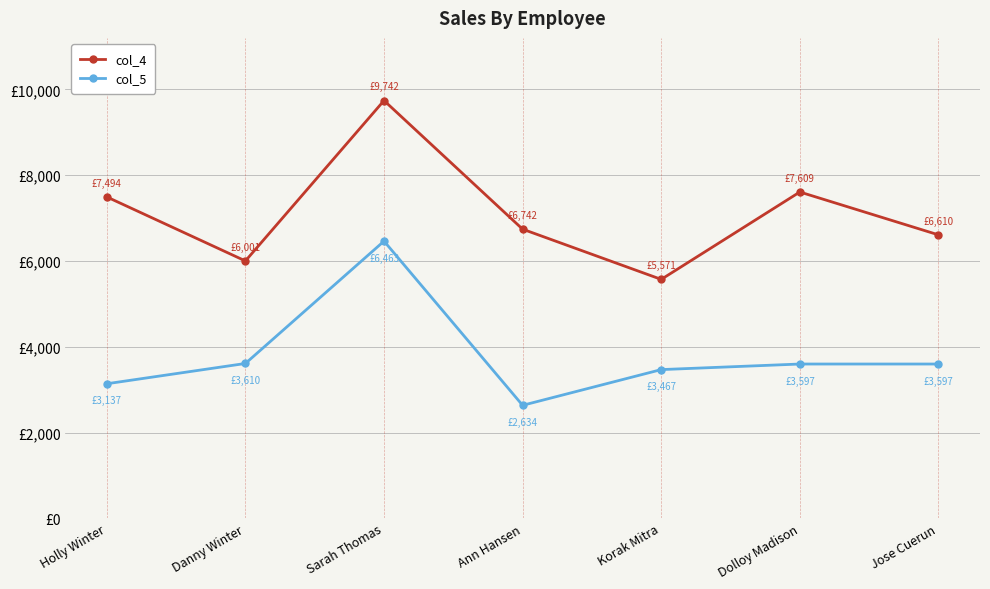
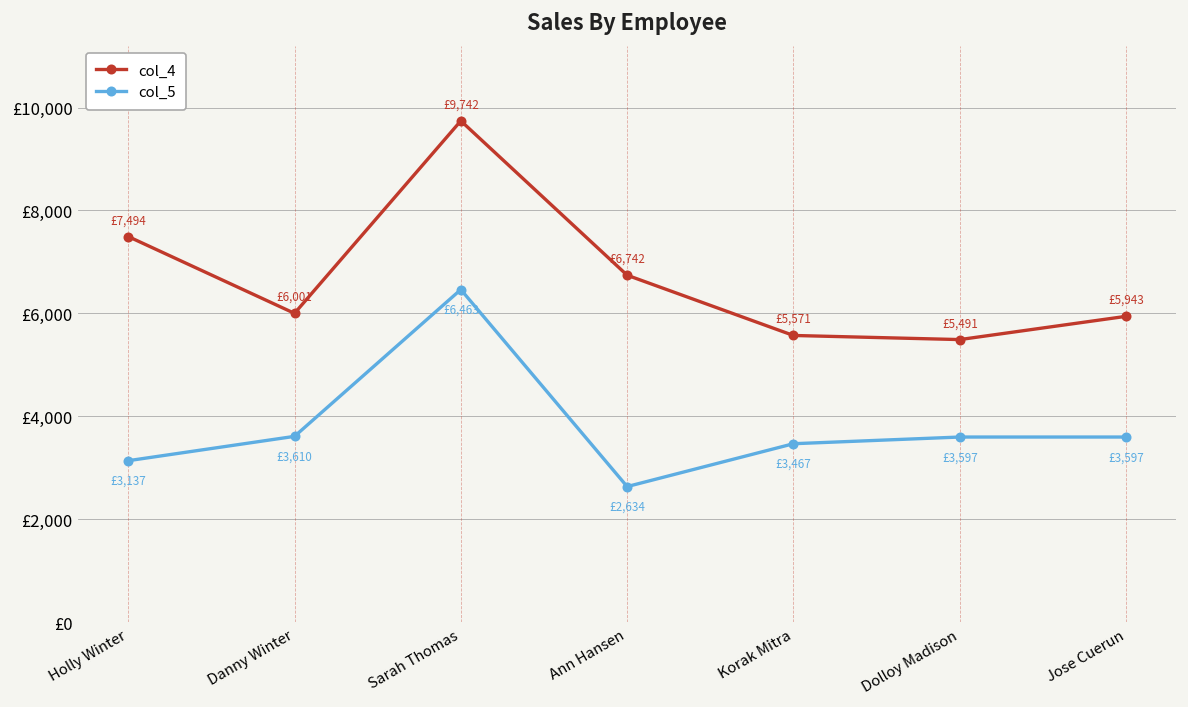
col_4, Dolloy Madison: £7,609 -> £5,491
col_4, Jose Cuerun: £6,610 -> £5,943
